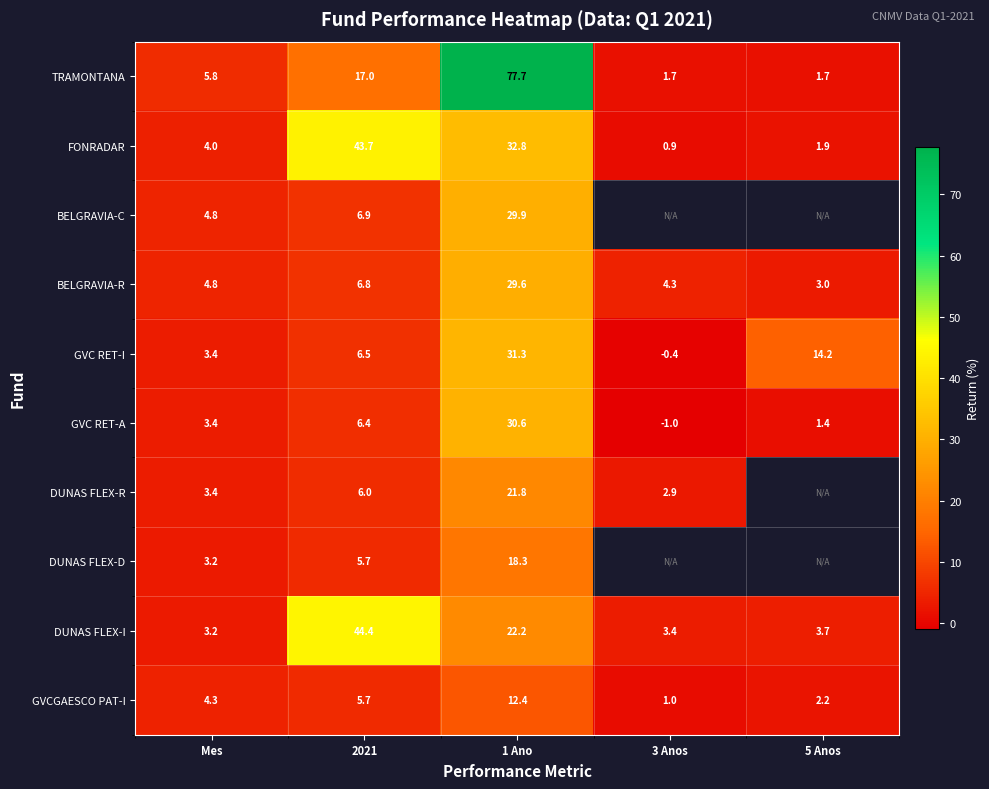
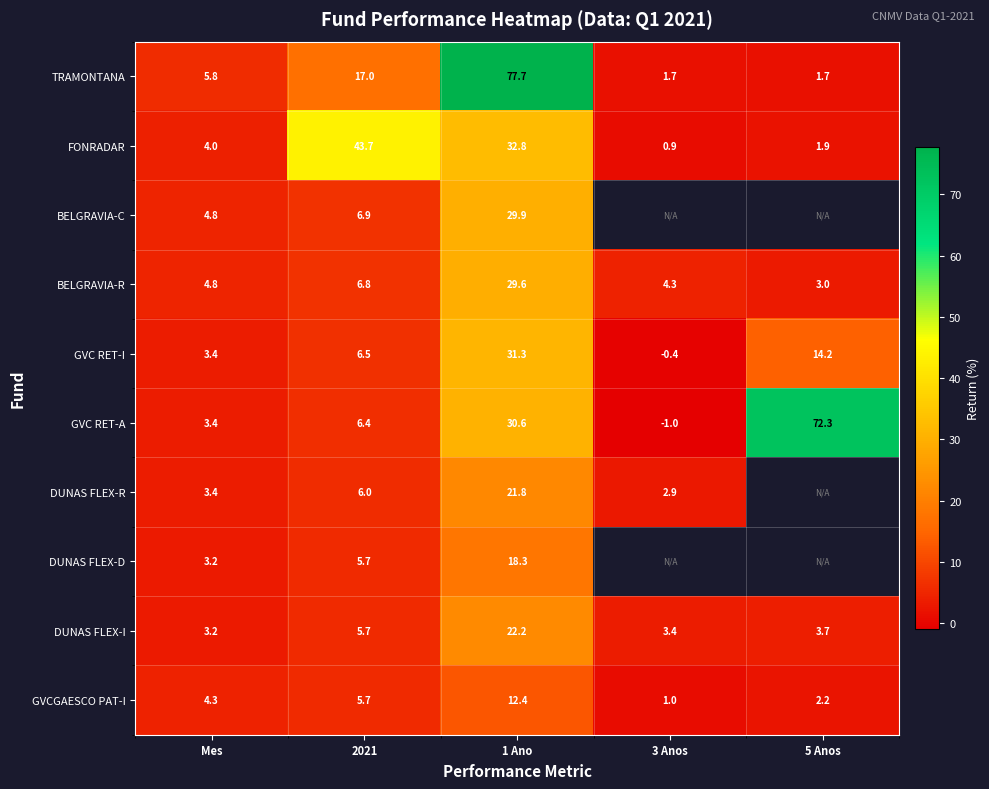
GVC RET-A, 5 Anos: 1.4 -> 72.3
DUNAS FLEX-I, 2021: 44.4 -> 5.7
